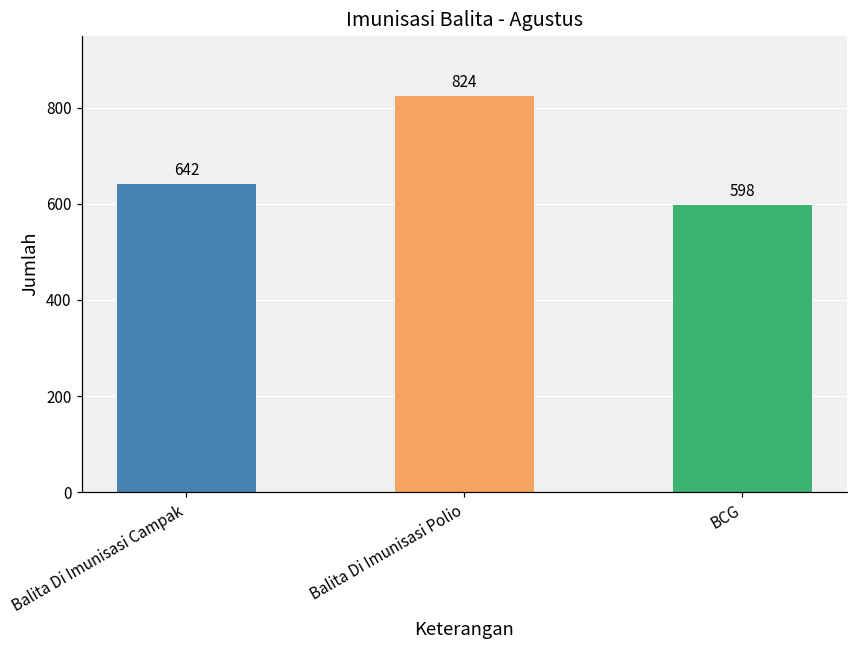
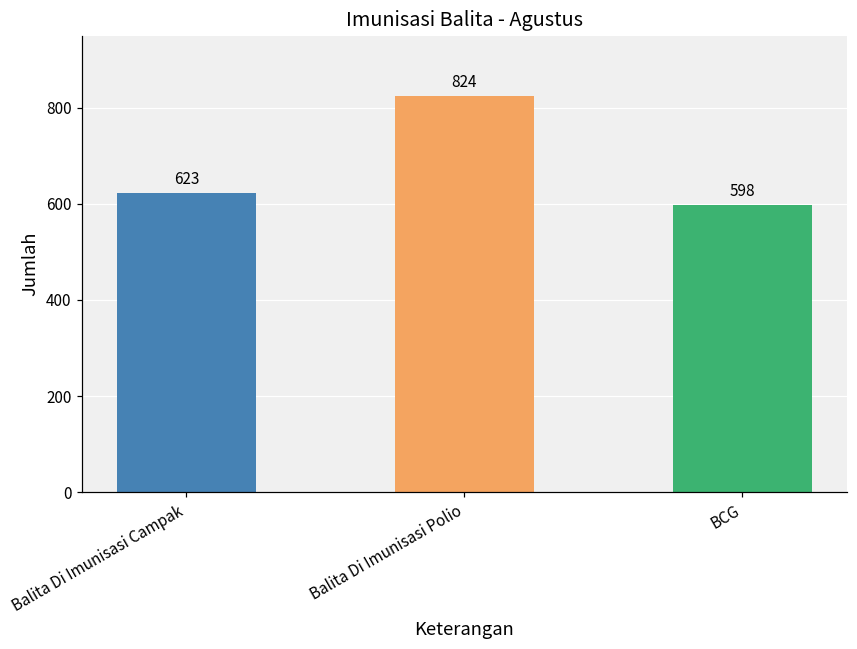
Balita Di Imunisasi Campak: 642 -> 623
